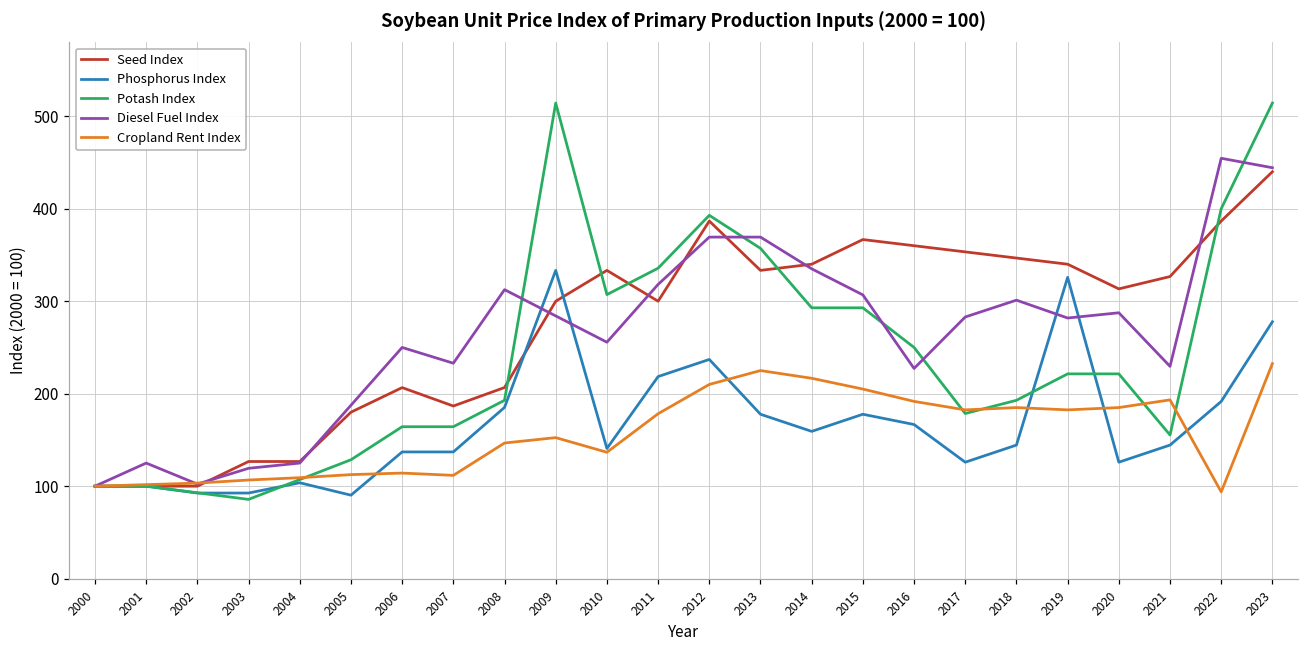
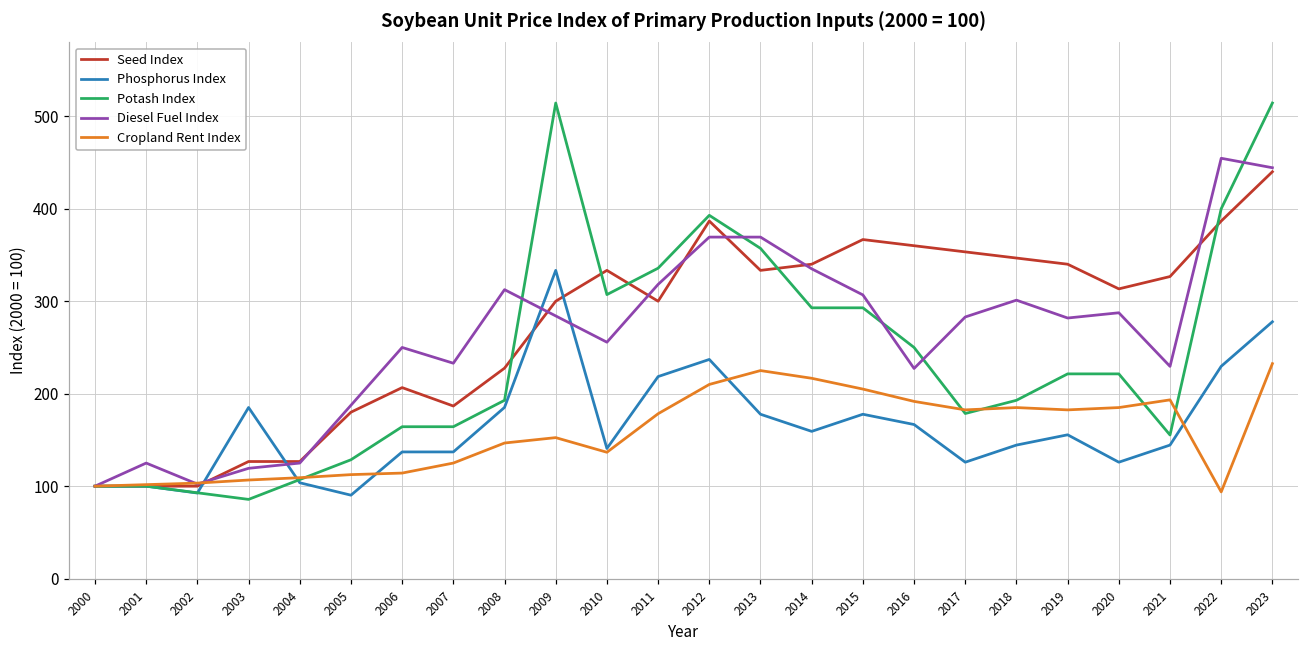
Phosphorus Index, 2003: 90 -> 190
Cropland Rent Index, 2007: 110 -> 130
Seed Index, 2008: 210 -> 230
Phosphorus Index, 2019: 330 -> 160
Phosphorus Index, 2022: 190 -> 230
